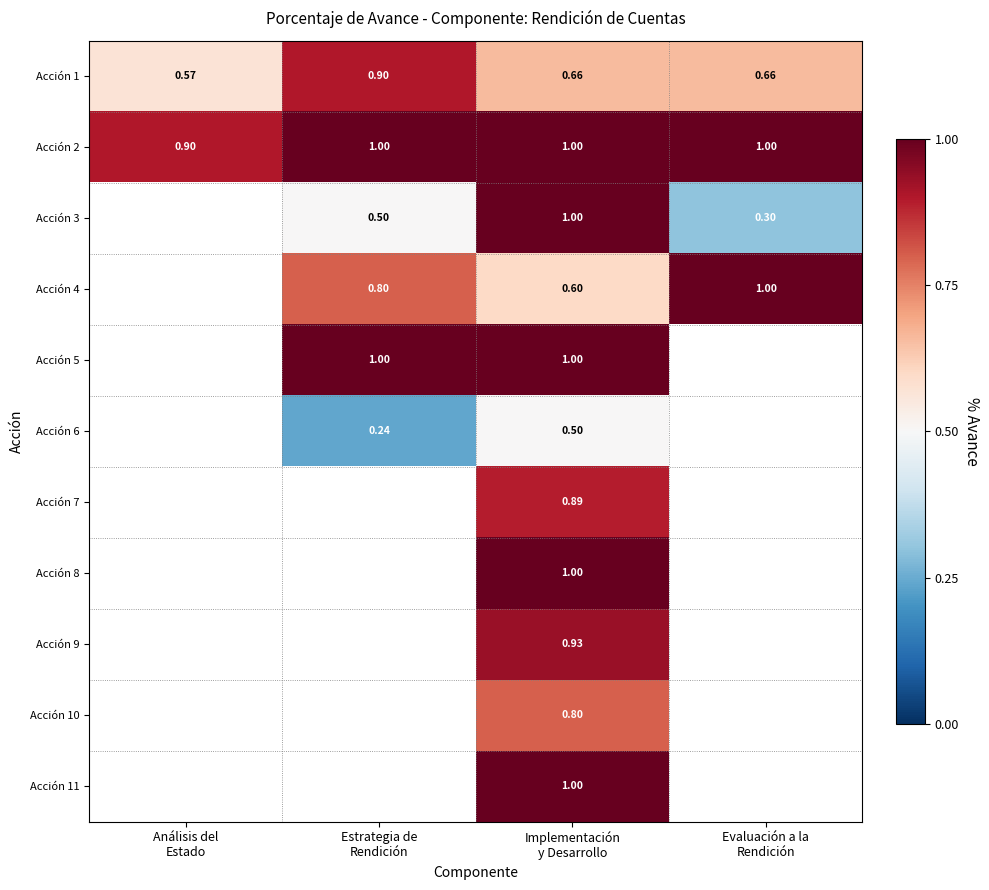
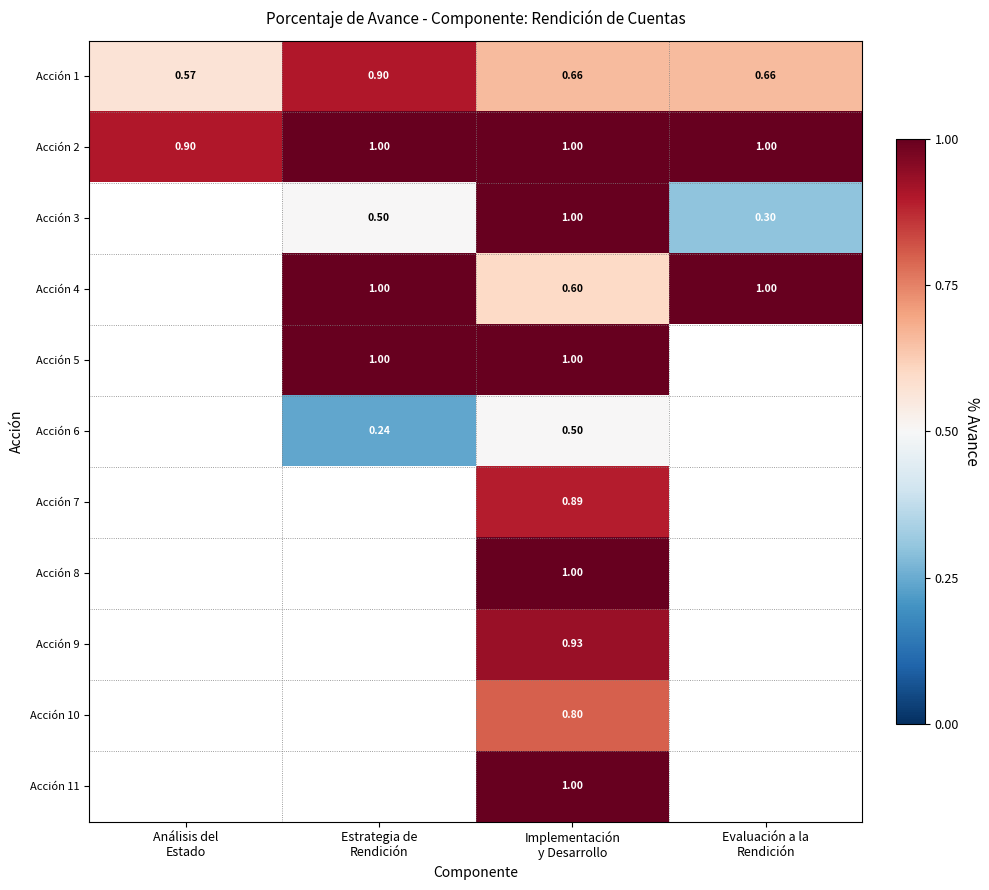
Acción 4, Estrategia de Rendición: 0.80 -> 1.00
